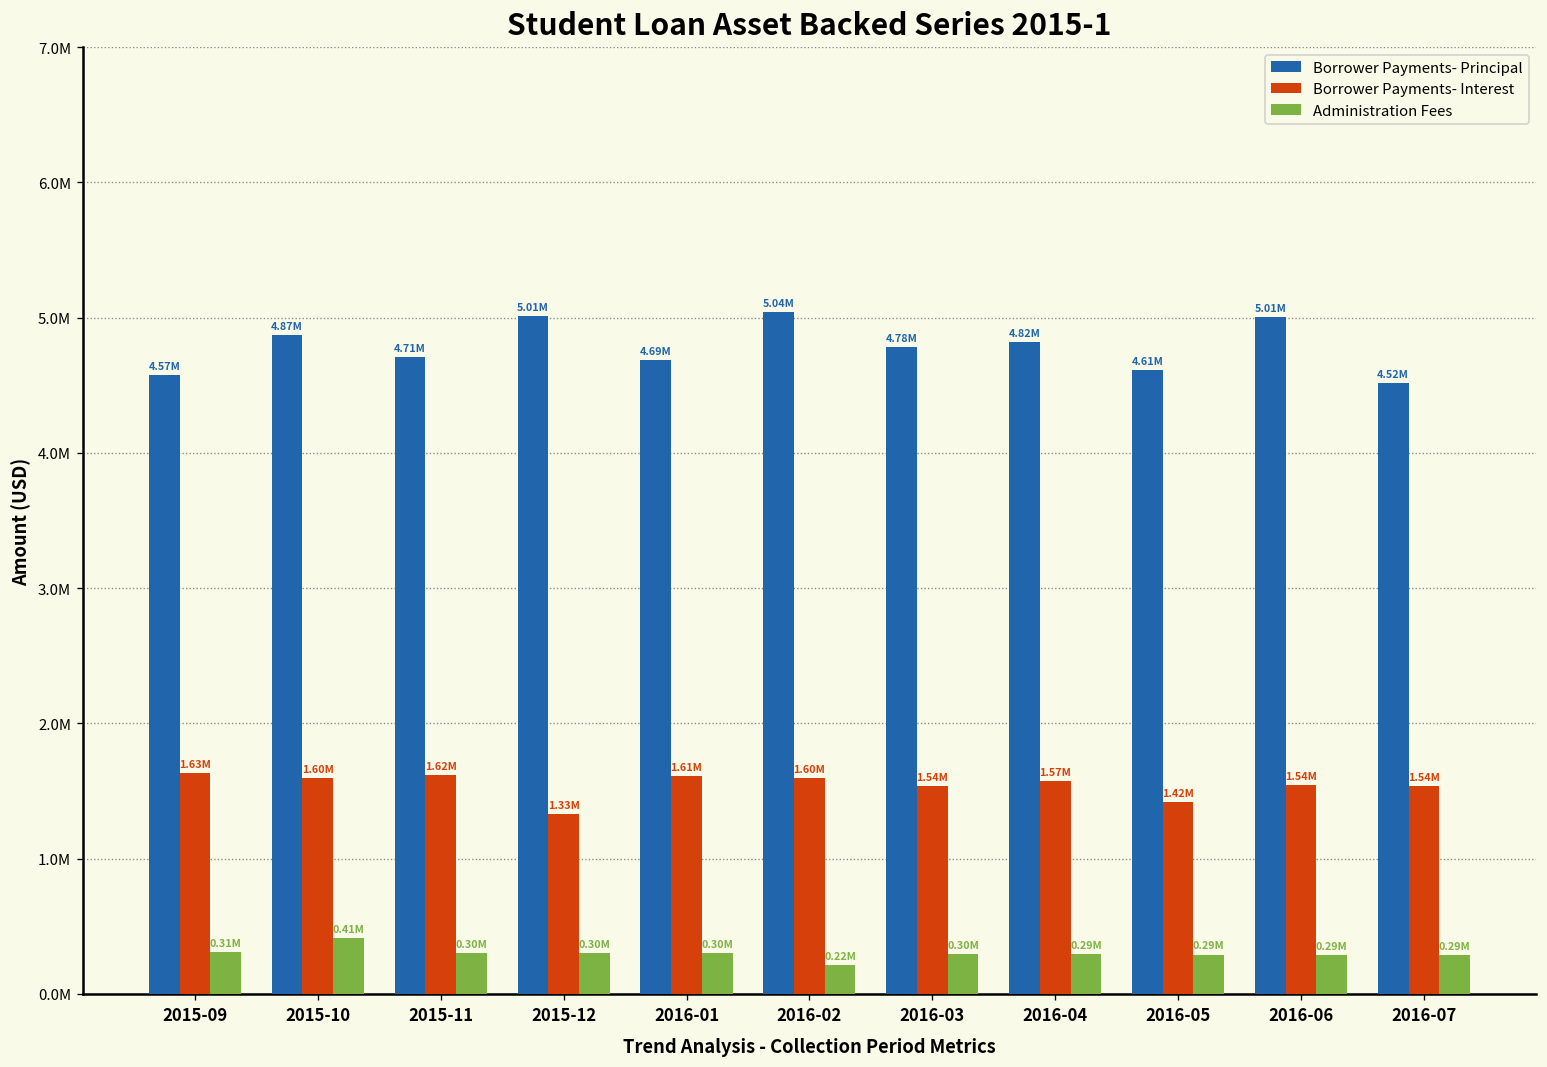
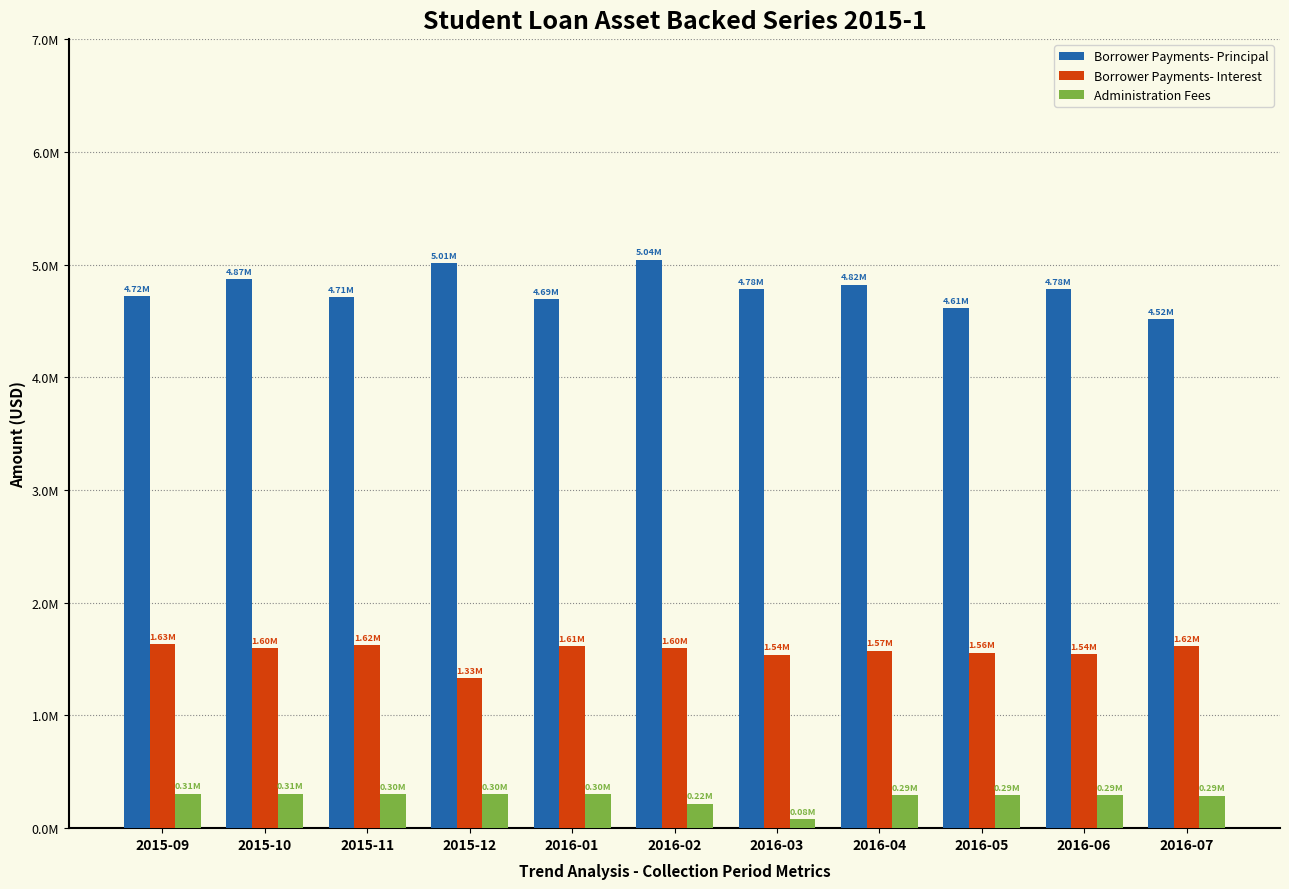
Borrower Payments- Principal, 2015-09: 4.57M -> 4.72M
Administration Fees, 2015-10: 0.41M -> 0.31M
Administration Fees, 2016-03: 0.30M -> 0.08M
Borrower Payments- Interest, 2016-05: 1.42M -> 1.56M
Borrower Payments- Principal, 2016-06: 5.01M -> 4.78M
Borrower Payments- Interest, 2016-07: 1.54M -> 1.62M
